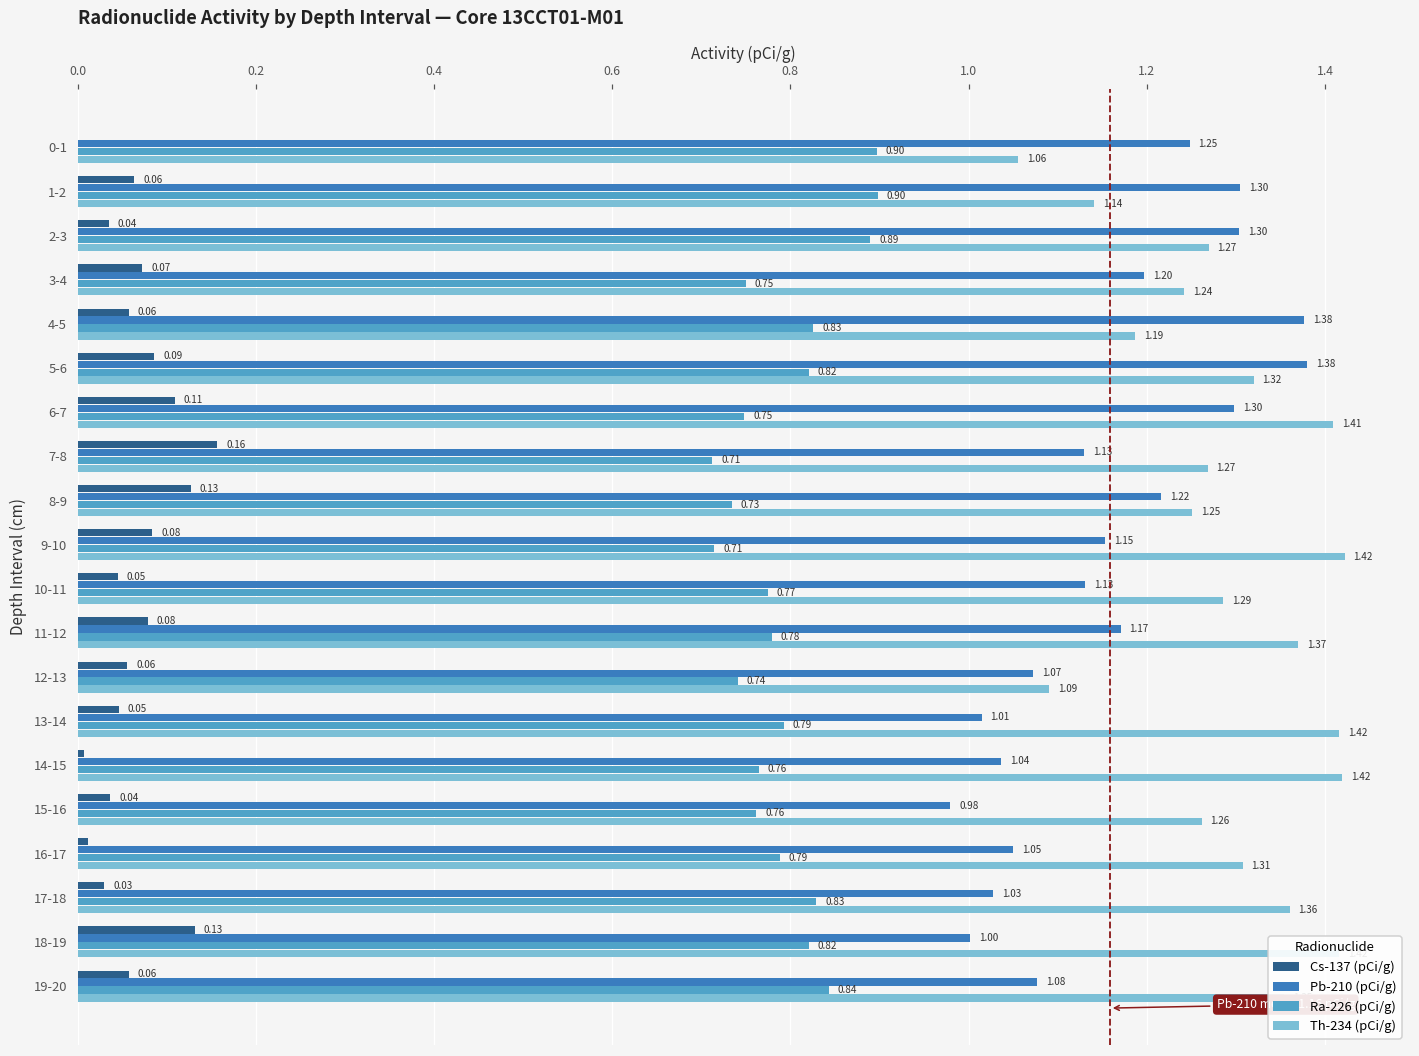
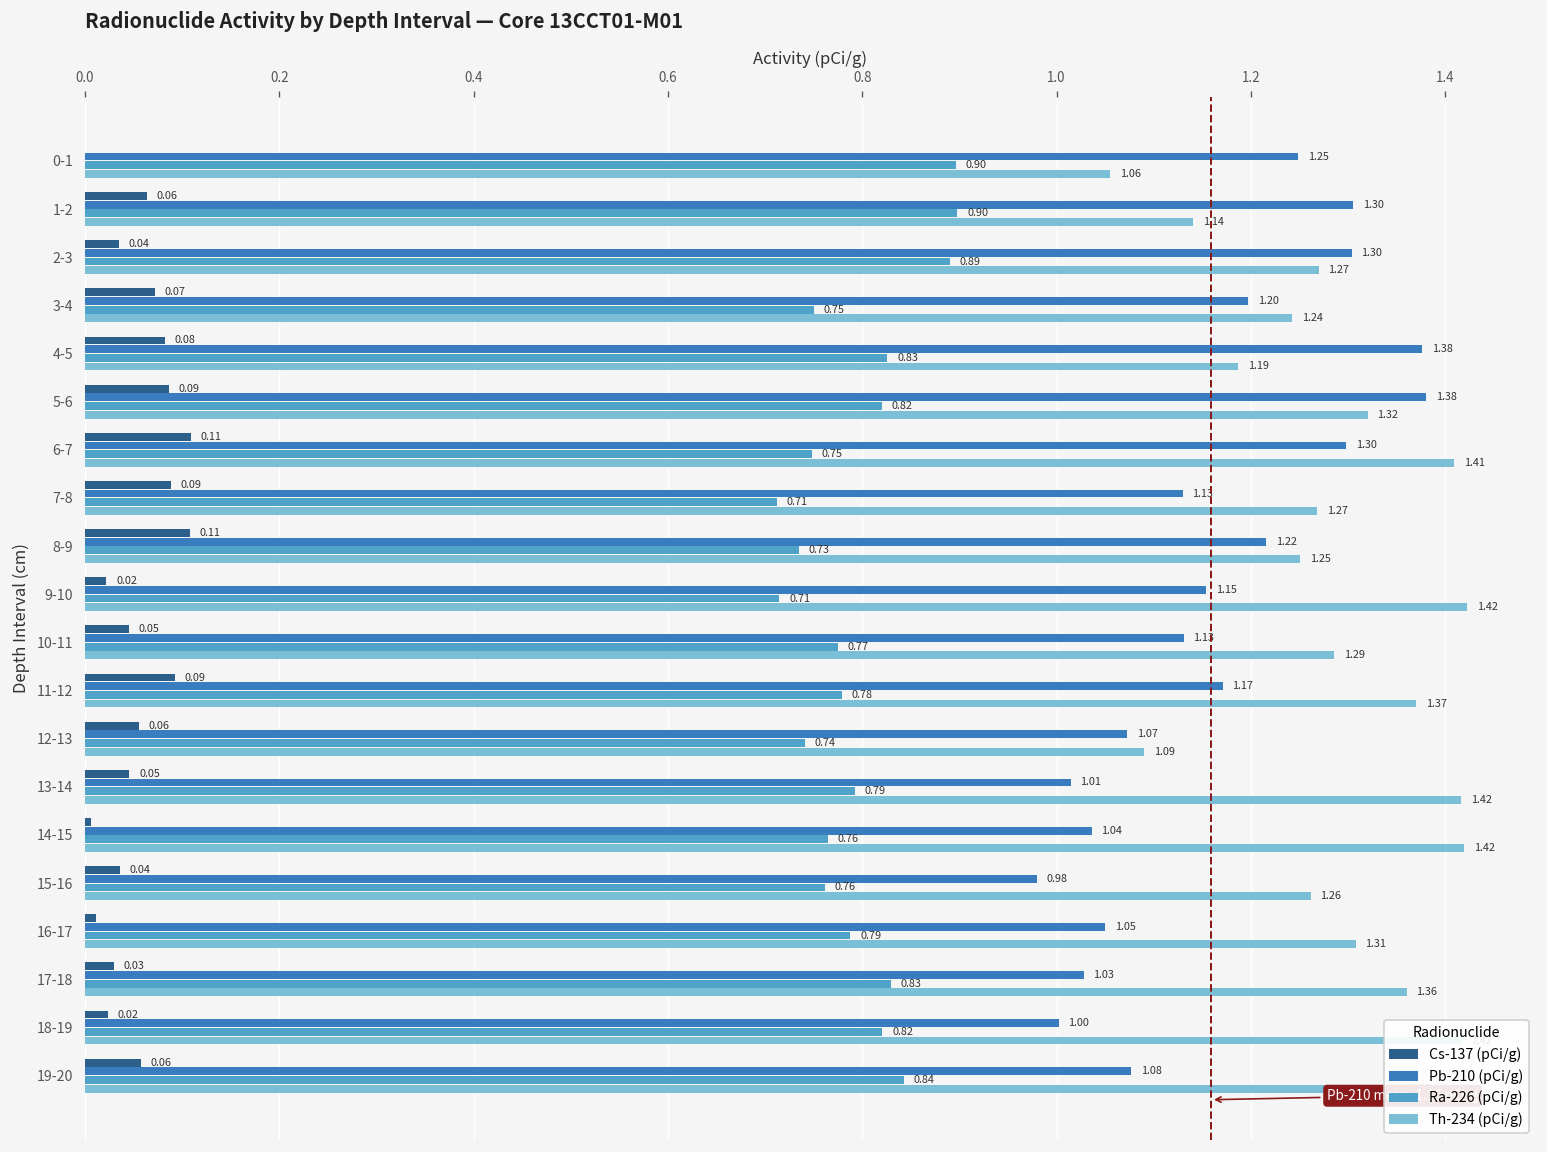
Cs-137 (pCi/g), 4-5: 0.06 -> 0.08
Cs-137 (pCi/g), 7-8: 0.16 -> 0.09
Cs-137 (pCi/g), 8-9: 0.13 -> 0.11
Cs-137 (pCi/g), 9-10: 0.08 -> 0.02
Cs-137 (pCi/g), 11-12: 0.08 -> 0.09
Cs-137 (pCi/g), 18-19: 0.13 -> 0.02
